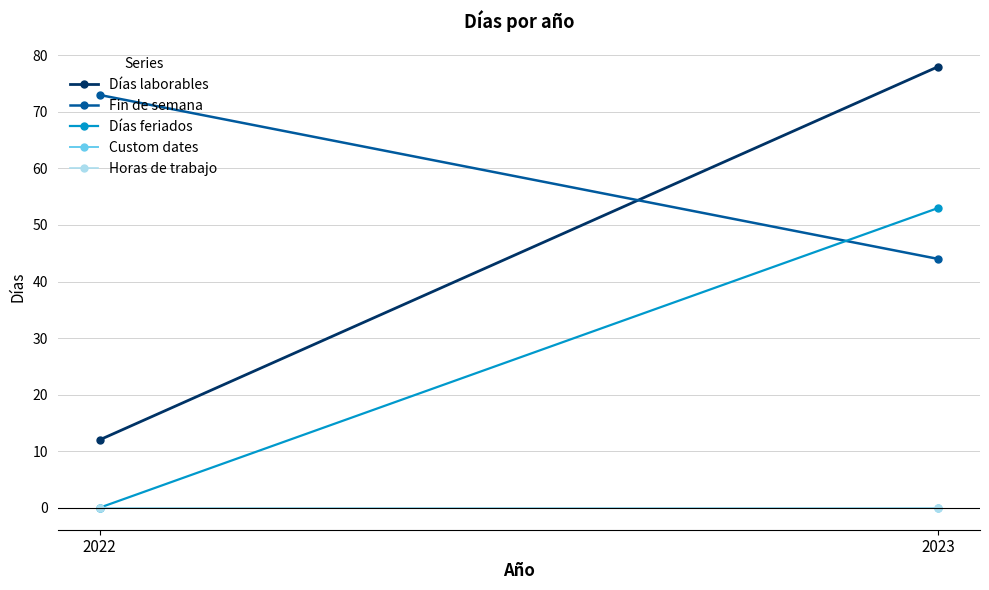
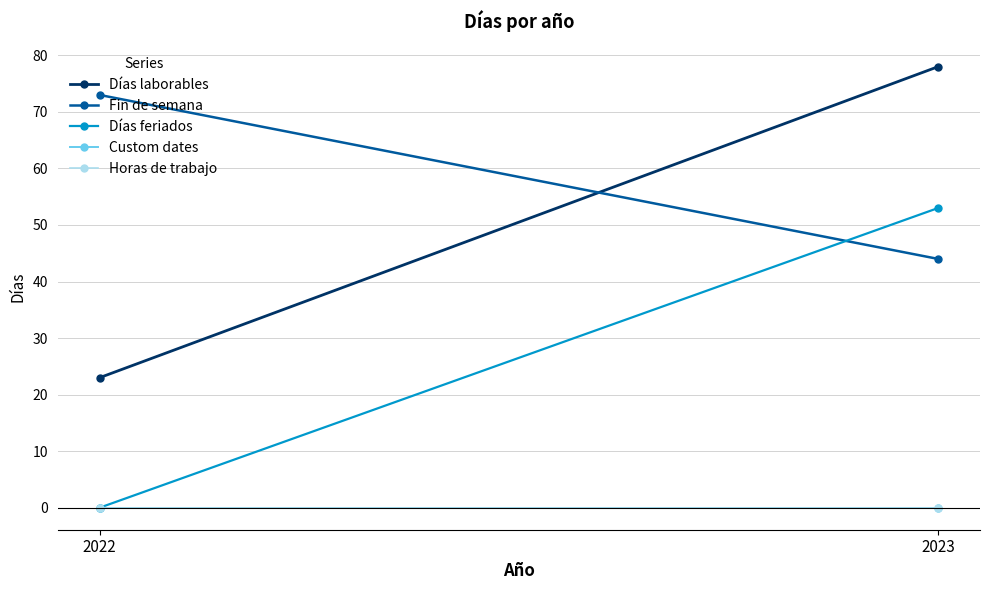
Días laborables, 2022: 12 -> 23
